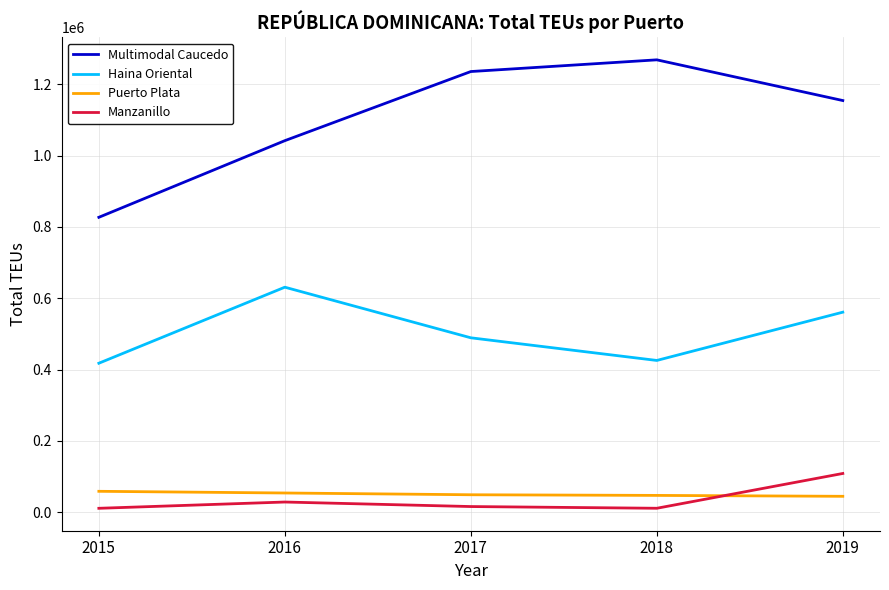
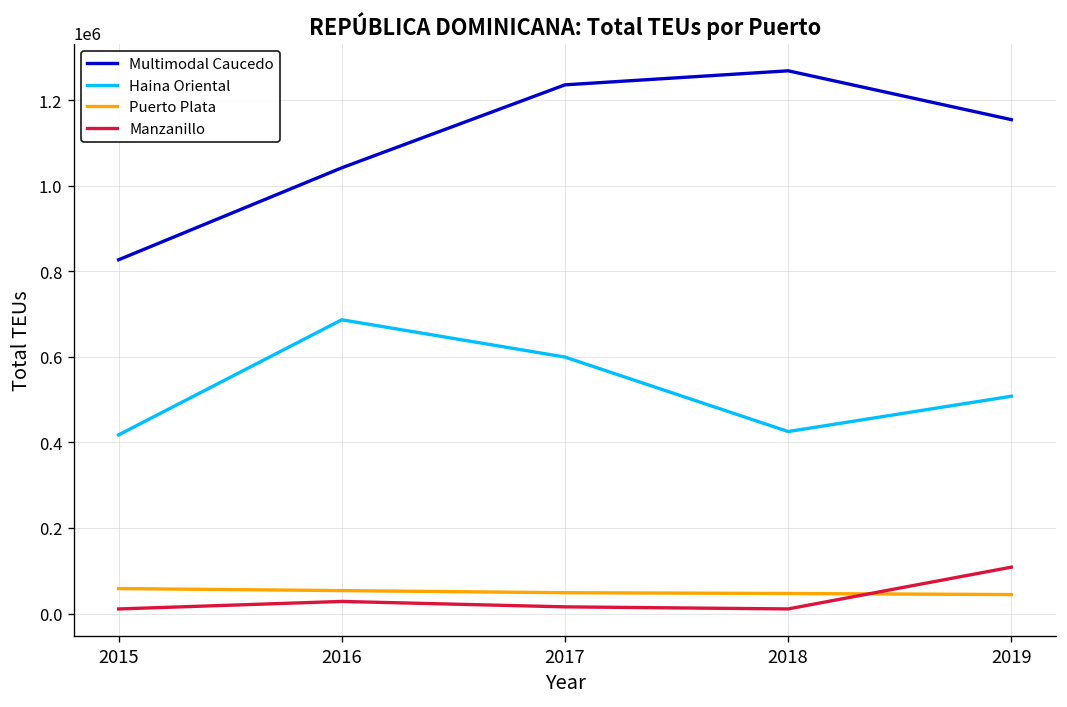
Haina Oriental, 2016: 630000 -> 690000
Haina Oriental, 2017: 490000 -> 600000
Haina Oriental, 2019: 560000 -> 510000
